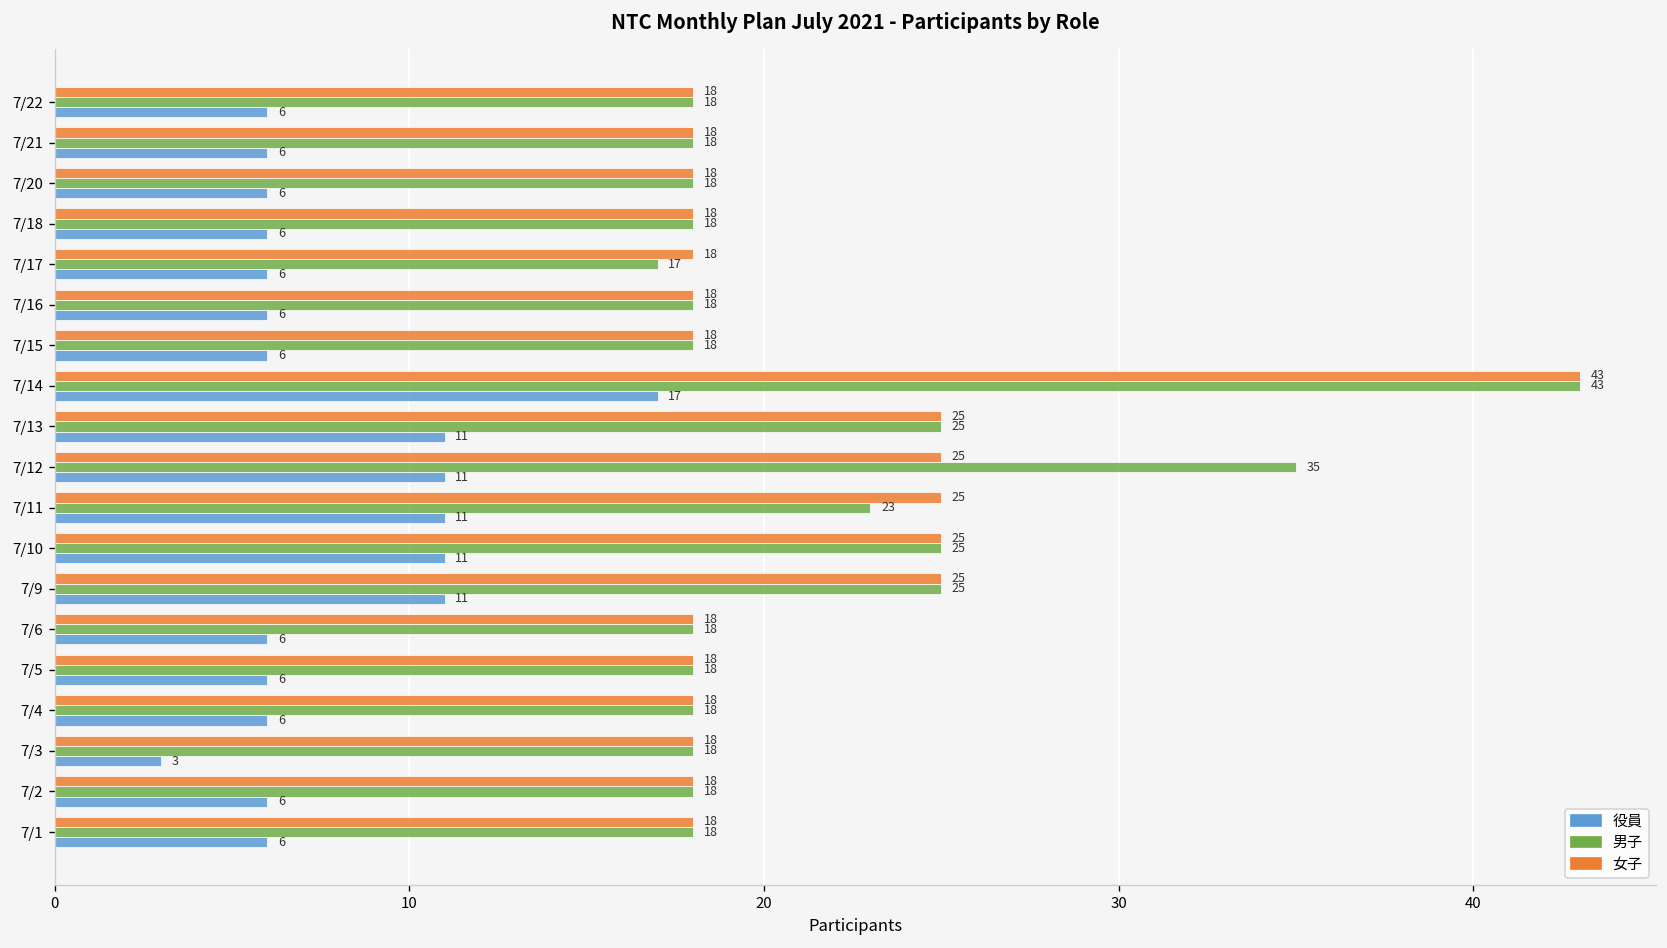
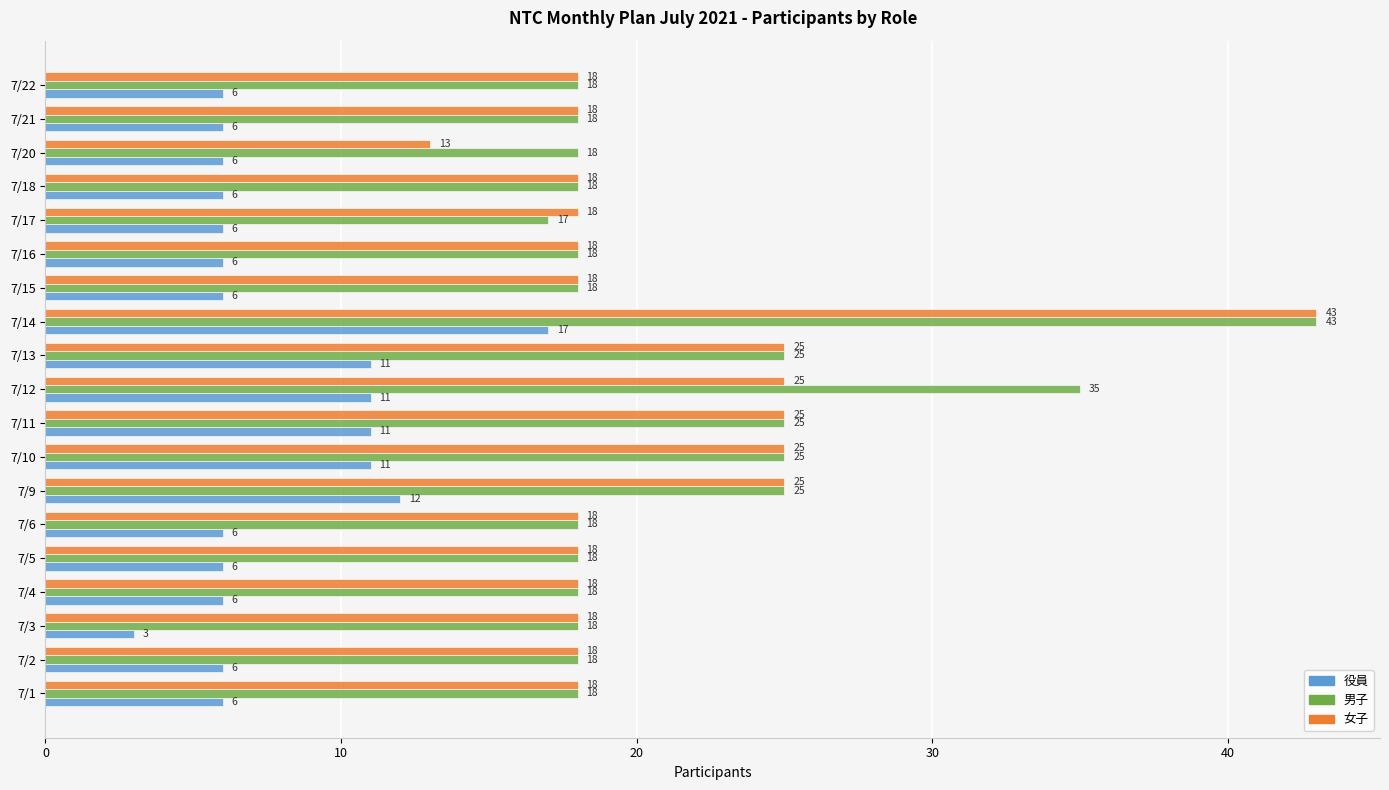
女子, 7/20: 18 -> 13
男子, 7/11: 23 -> 25
役員, 7/9: 11 -> 12
